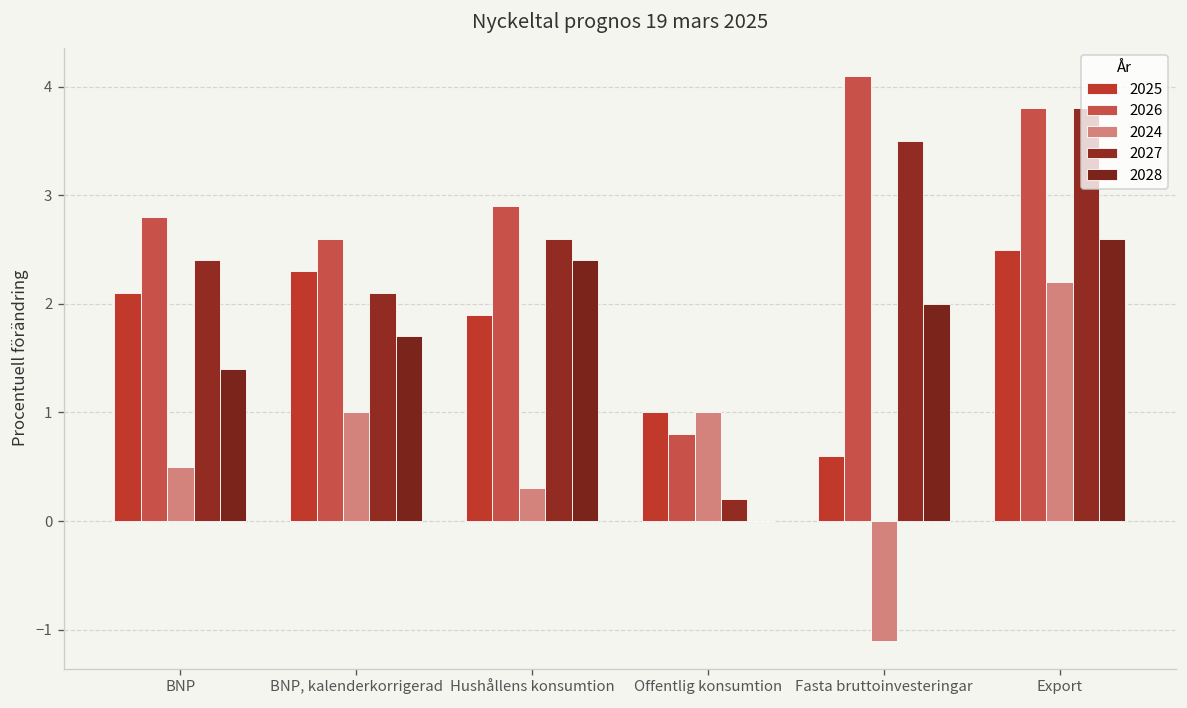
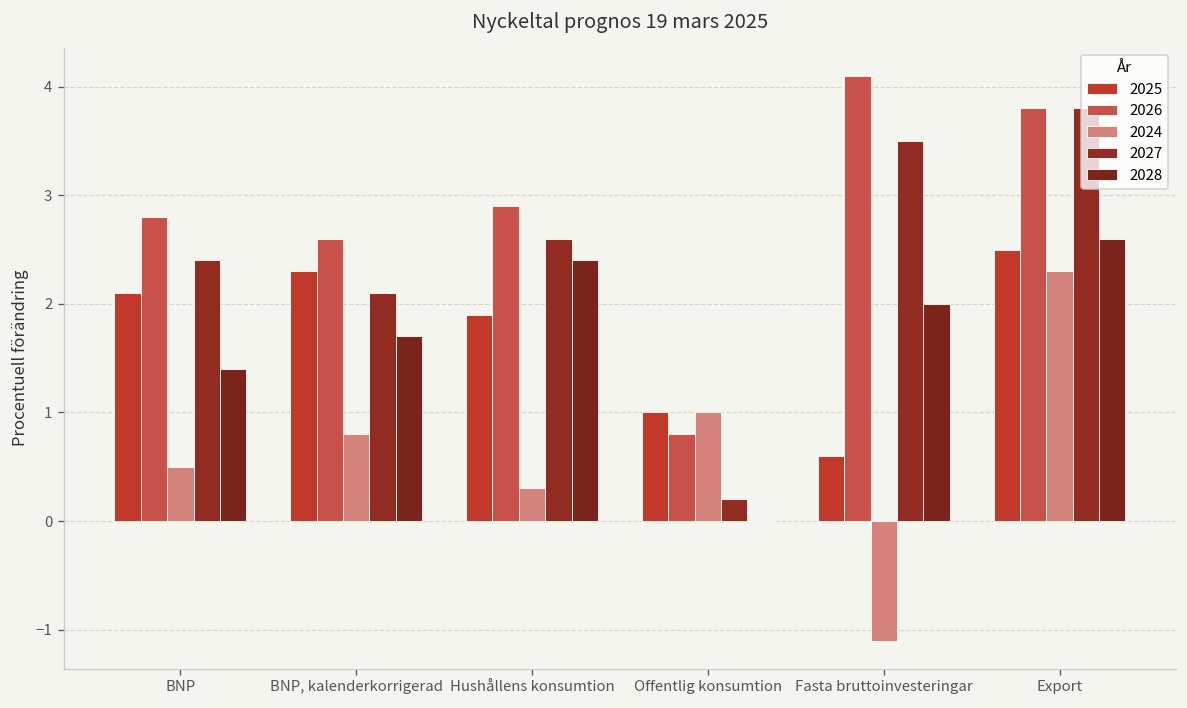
2024, BNP, kalenderkorrigerad: 1.0 -> 0.8
2024, Export: 2.2 -> 2.3
